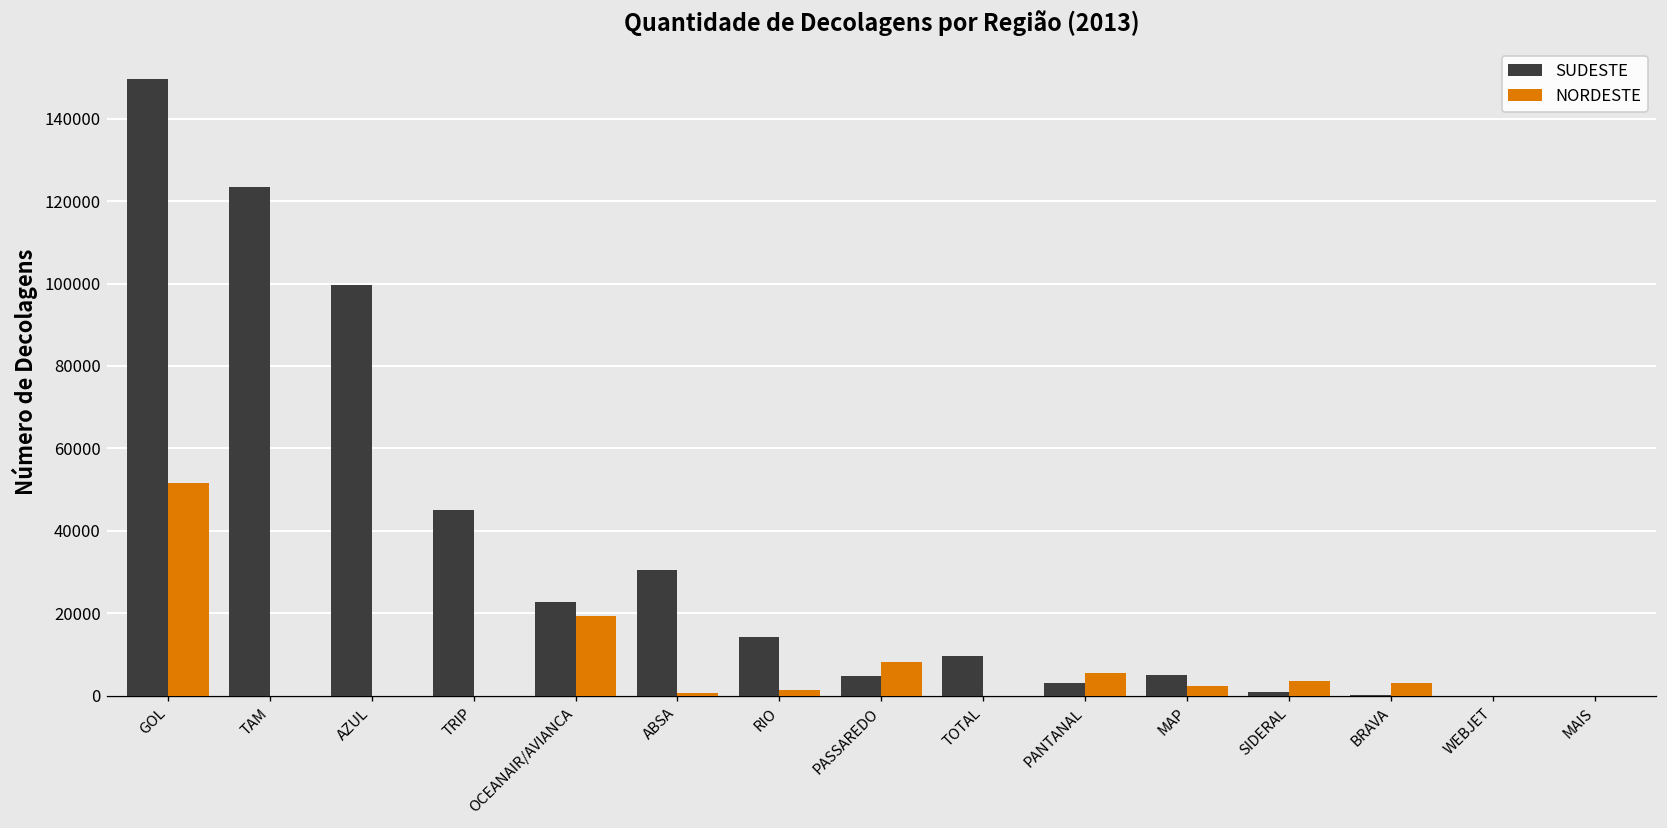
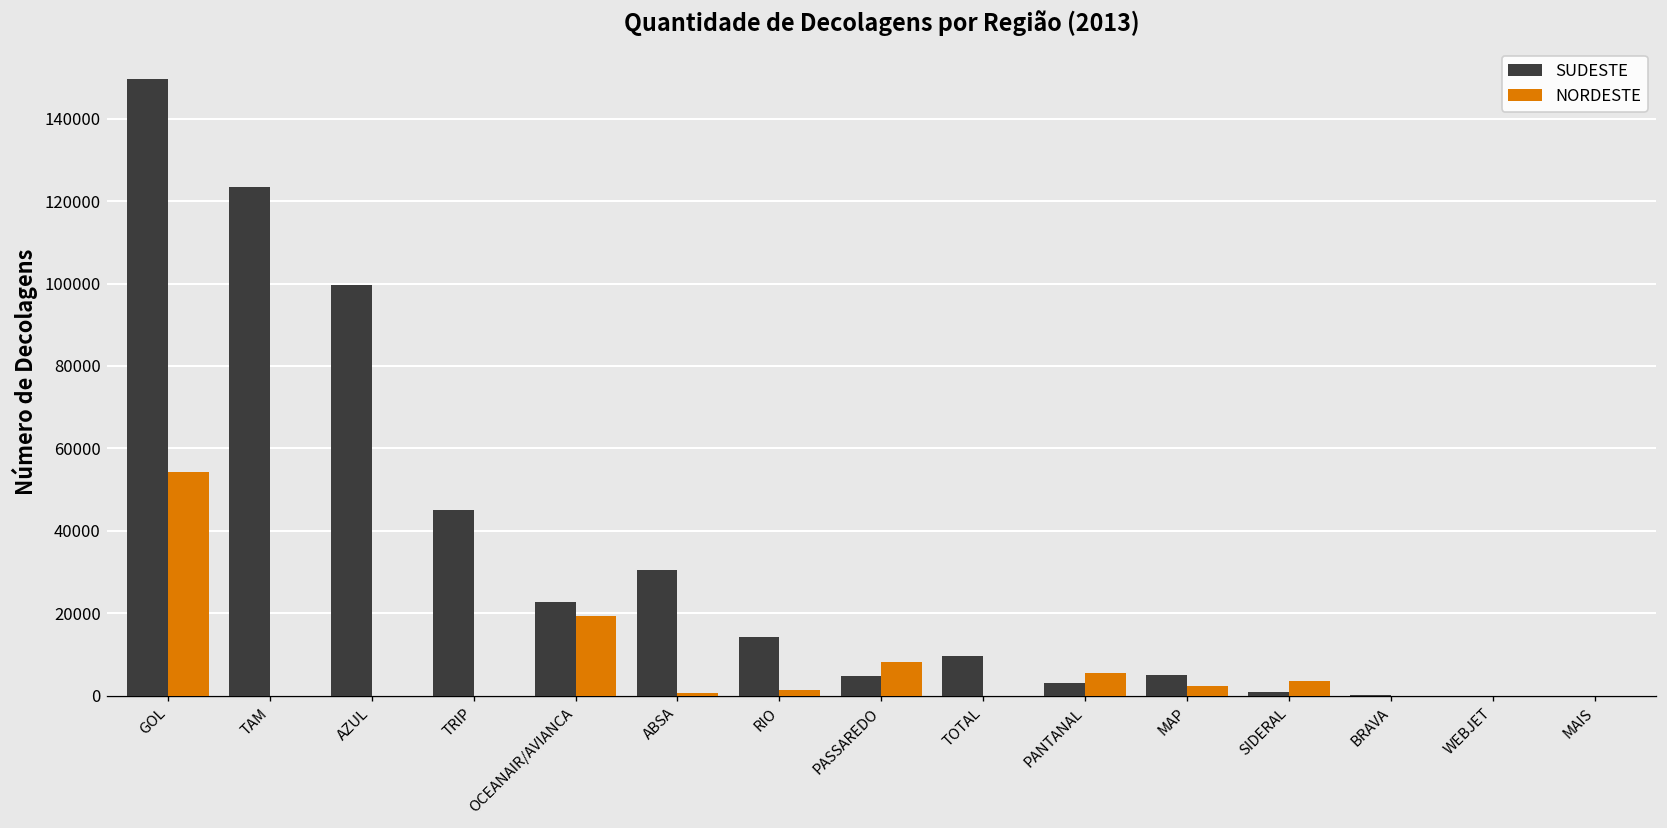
NORDESTE, GOL: 52000 -> 54000
NORDESTE, BRAVA: 3000 -> 0
